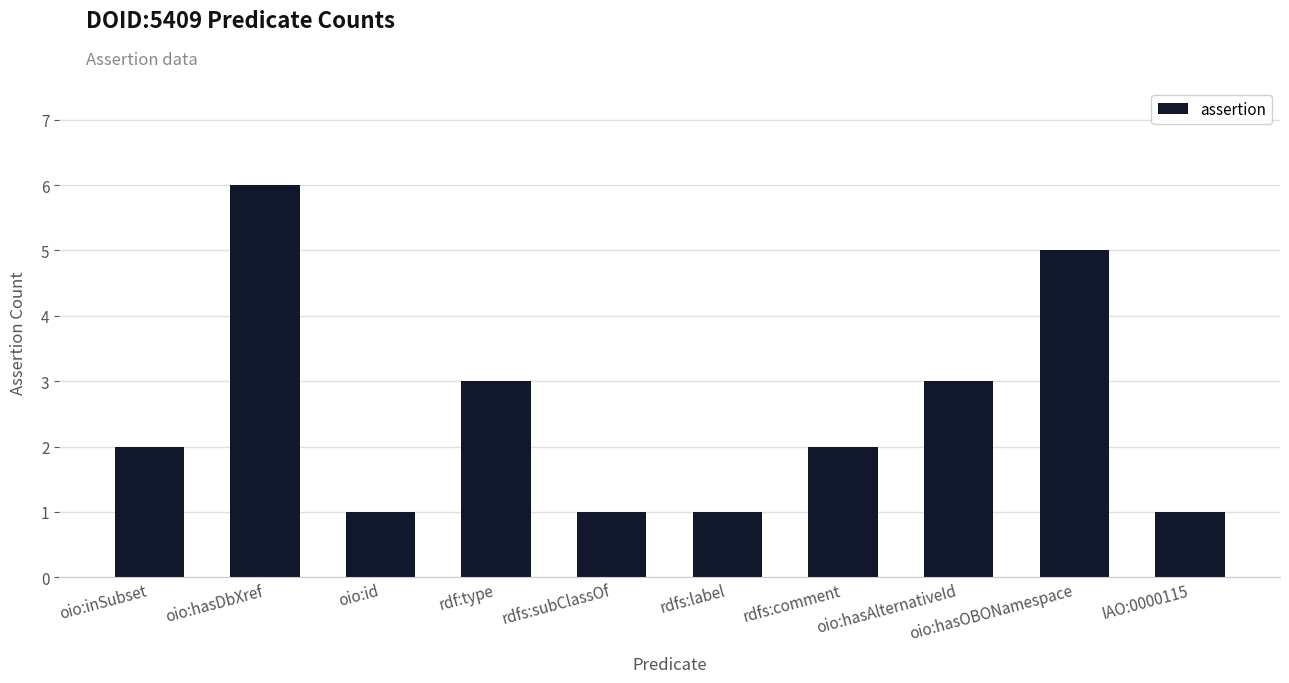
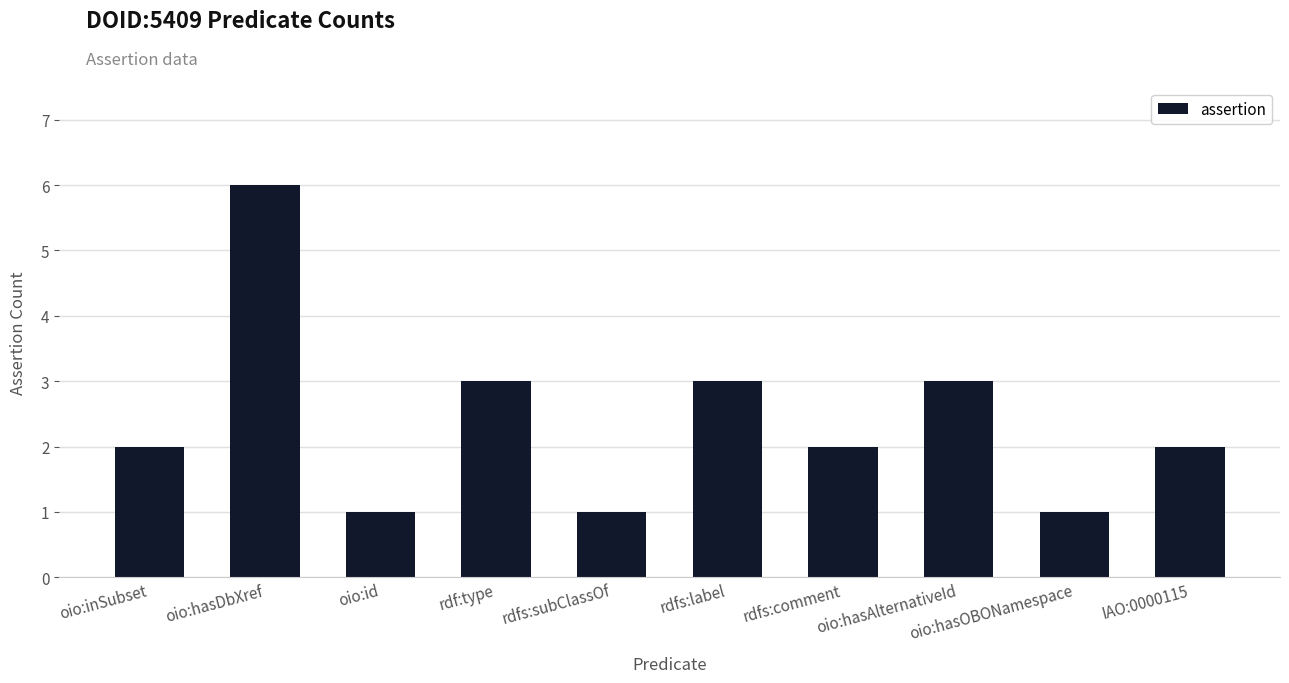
rdfs:label: 1 -> 3
oio:hasOBONamespace: 5 -> 1
IAO:0000115: 1 -> 2
